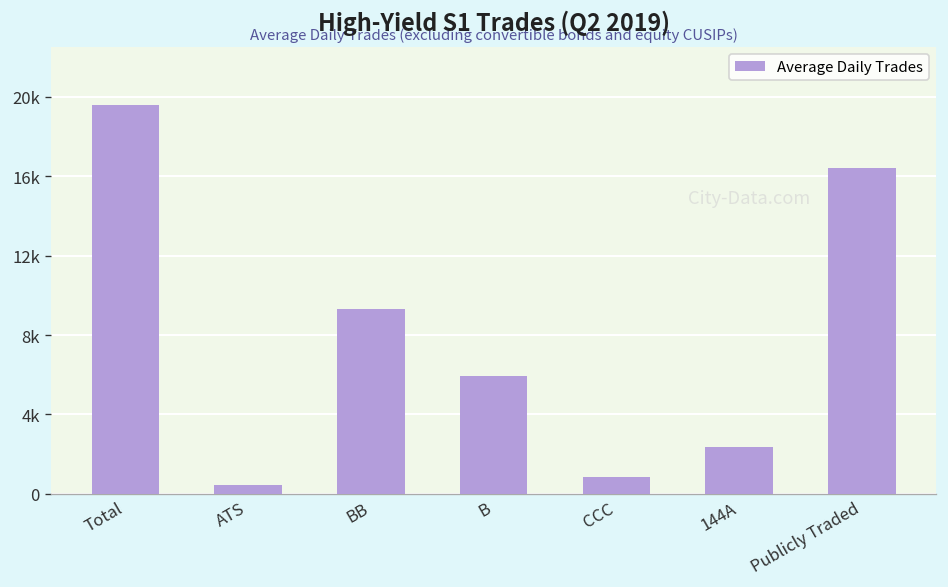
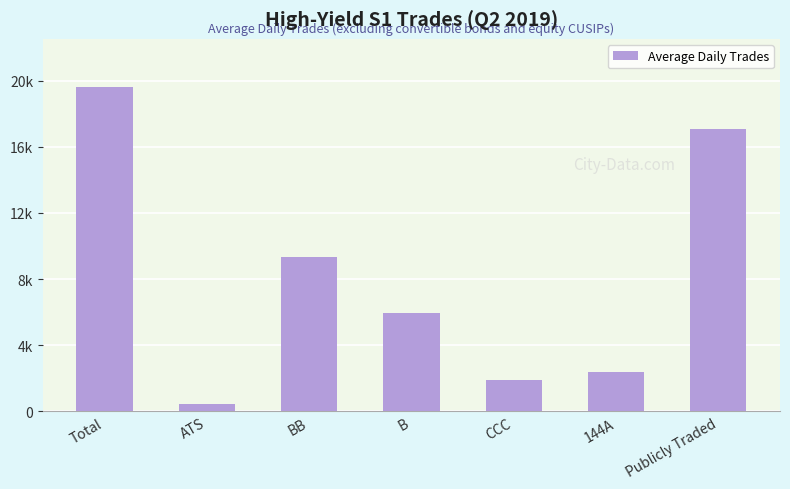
CCC: 900 -> 1900
Publicly Traded: 16400 -> 17000
